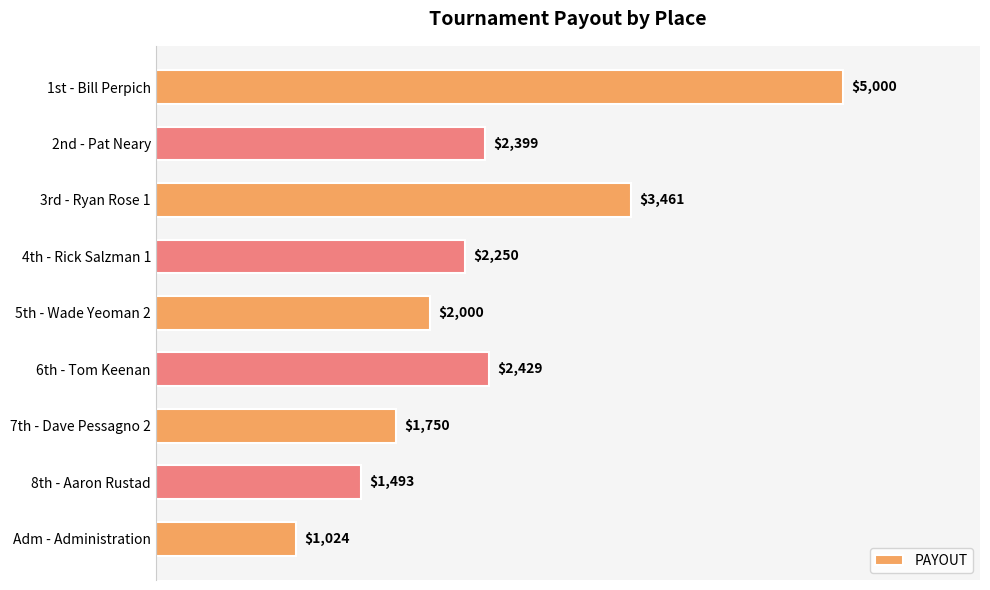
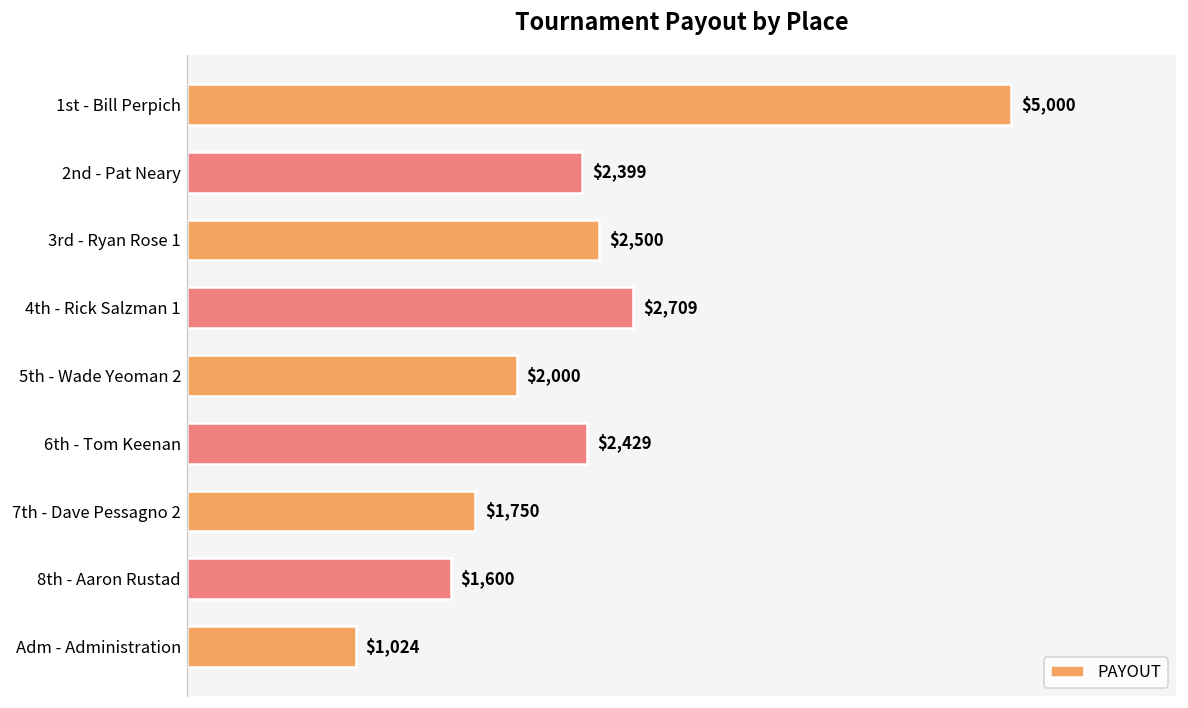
3rd - Ryan Rose 1: $3,461 -> $2,500
4th - Rick Salzman 1: $2,250 -> $2,709
8th - Aaron Rustad: $1,493 -> $1,600
